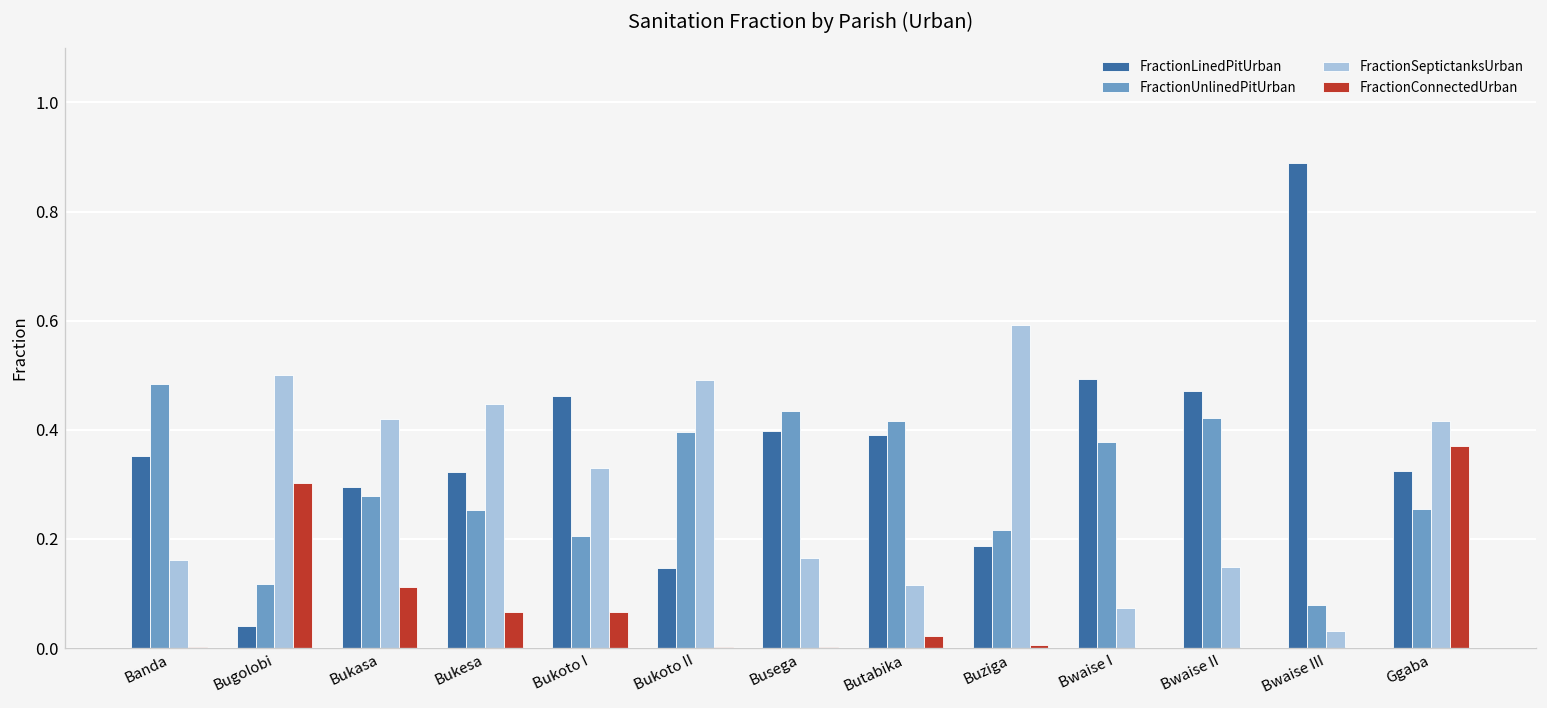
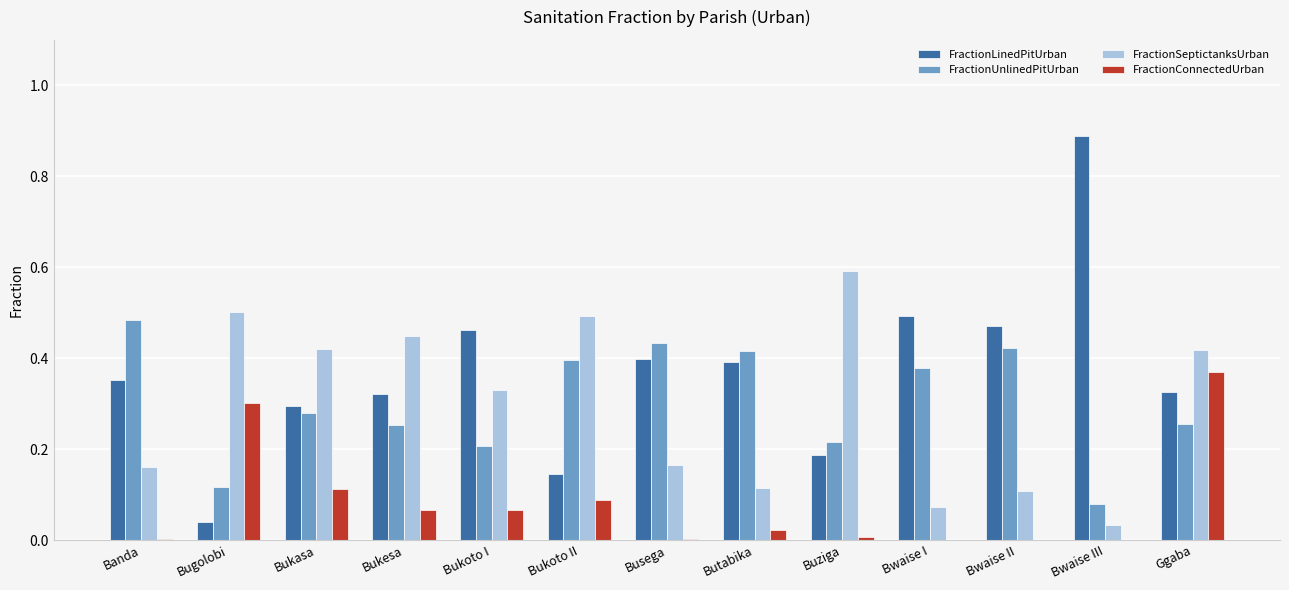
FractionConnectedUrban, Bukoto II: 0.00 -> 0.09
FractionSeptictanksUrban, Bwaise II: 0.15 -> 0.11
